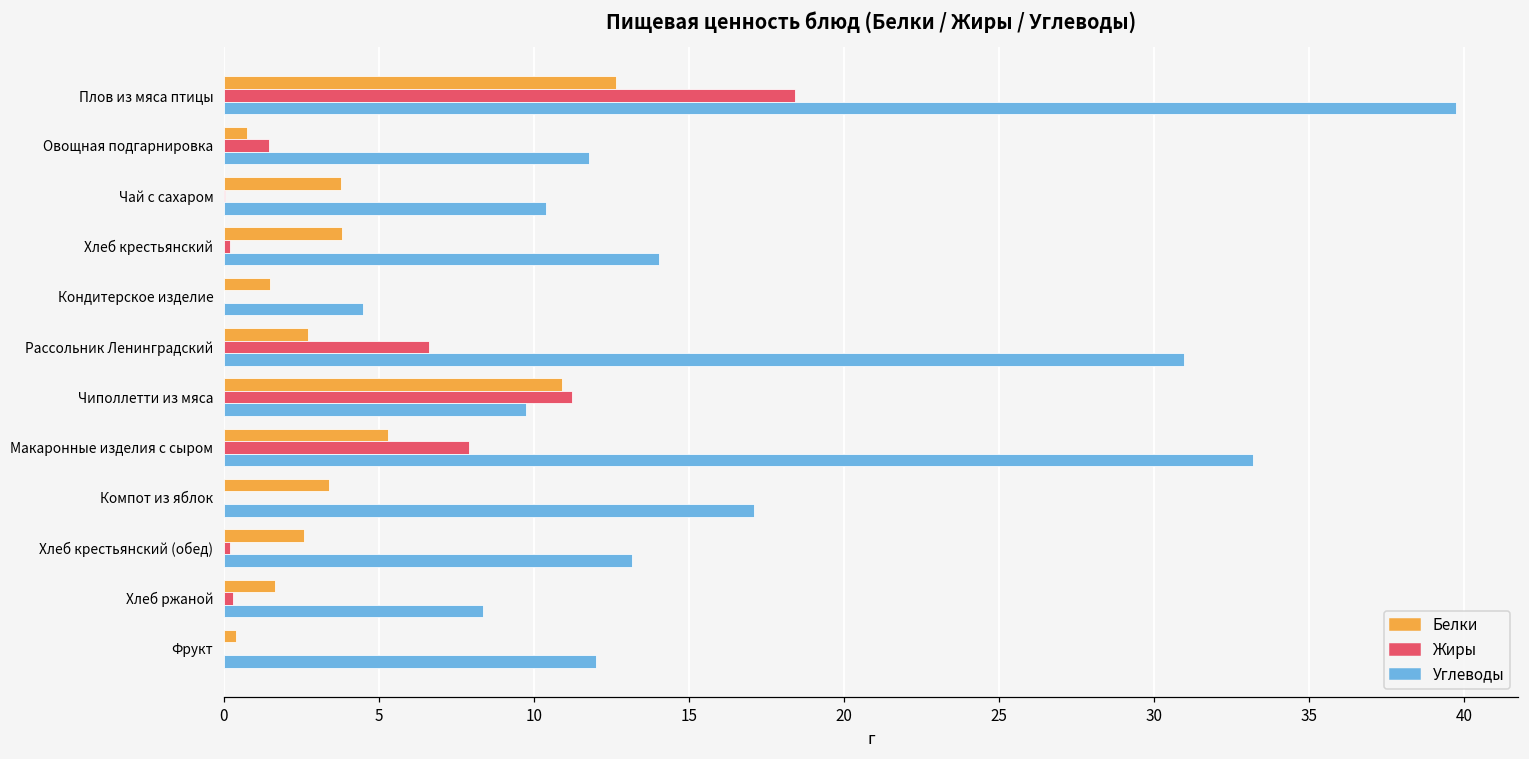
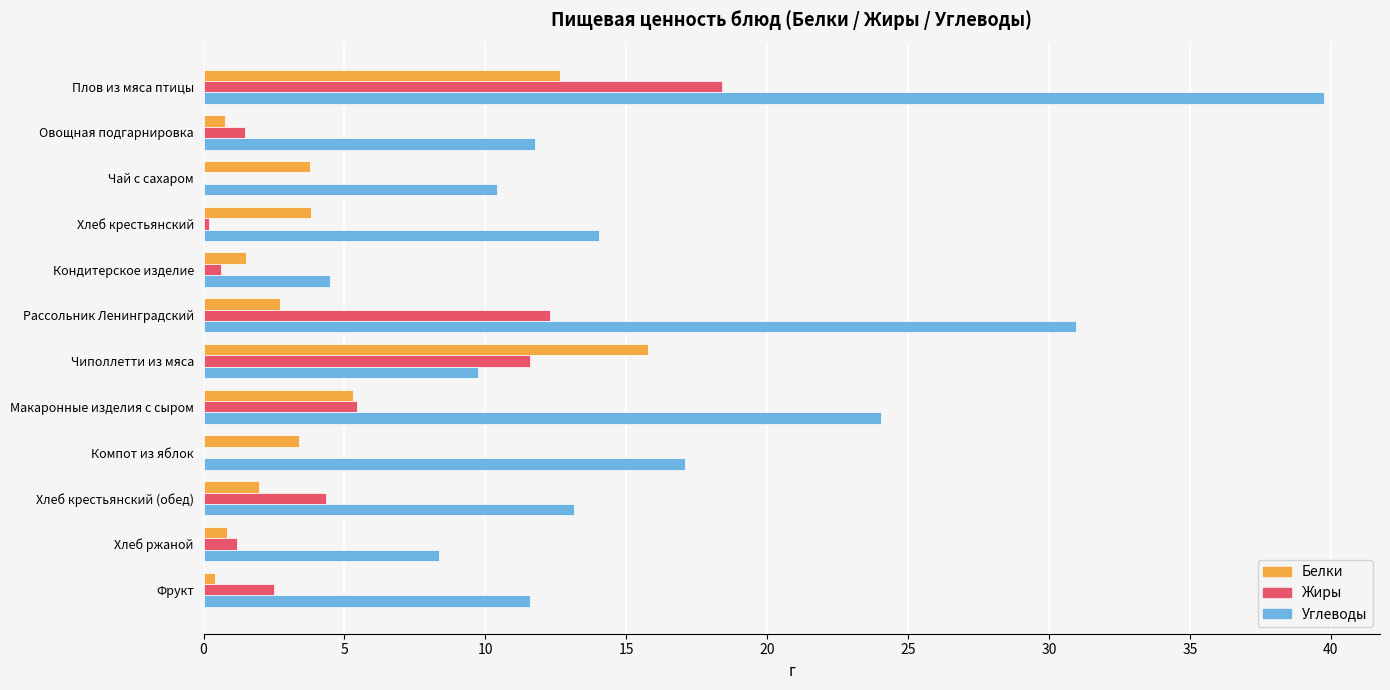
Жиры, Кондитерское изделие: 0.0 -> 0.6
Жиры, Рассольник Ленинградский: 6.6 -> 12.3
Белки, Чиполлетти из мяса: 10.9 -> 15.8
Жиры, Чиполлетти из мяса: 11.2 -> 11.6
Жиры, Макаронные изделия с сыром: 7.9 -> 5.5
Углеводы, Макаронные изделия с сыром: 33.2 -> 24.0
Белки, Хлеб крестьянский (обед): 2.6 -> 2.0
Жиры, Хлеб крестьянский (обед): 0.2 -> 4.3
Белки, Хлеб ржаной: 1.7 -> 0.8
Жиры, Хлеб ржаной: 0.3 -> 1.2
Жиры, Фрукт: 0.0 -> 2.5
Углеводы, Фрукт: 12.0 -> 11.6
